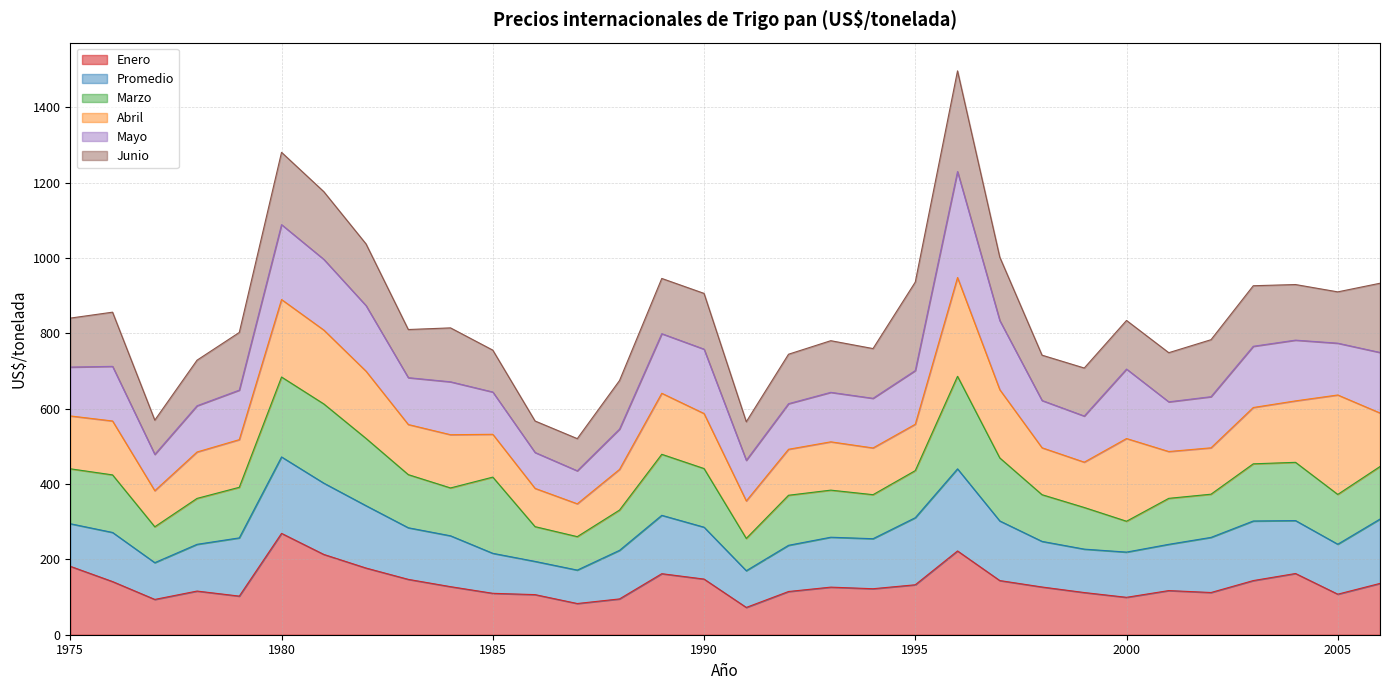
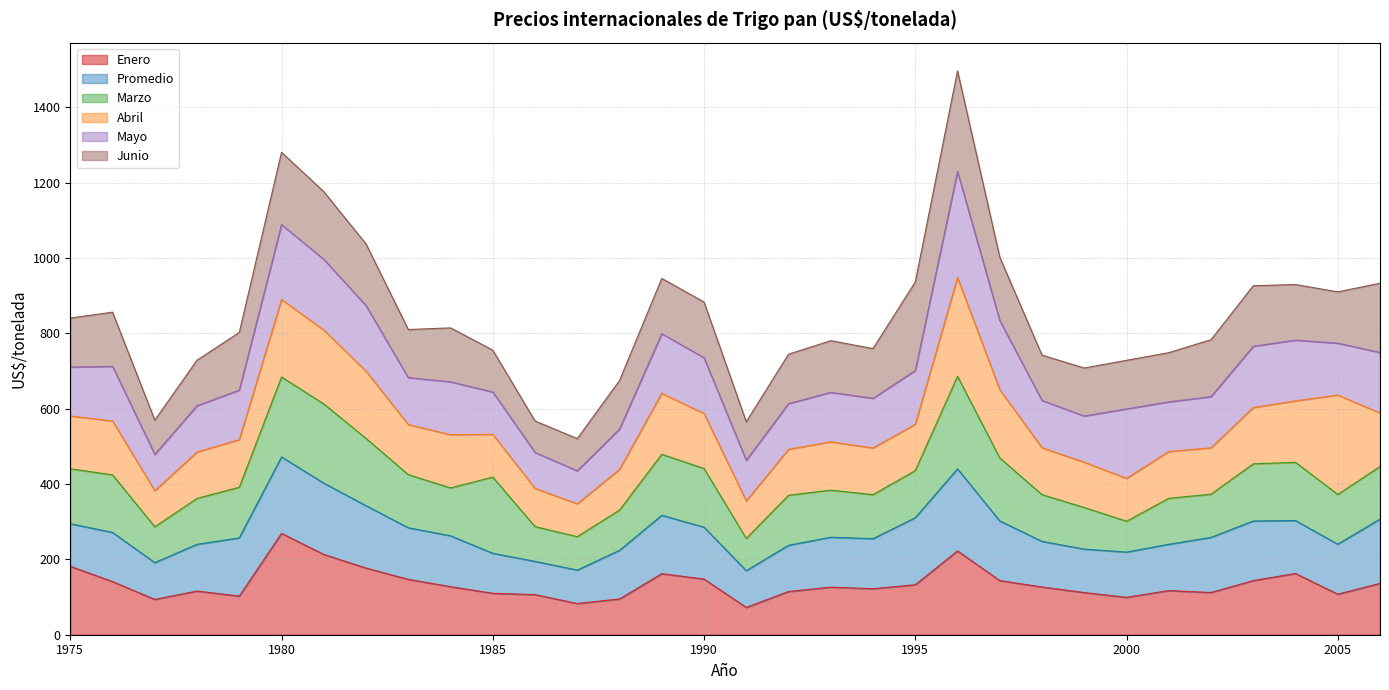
Mayo, 1990: 170 -> 150
Abril, 2000: 220 -> 110
